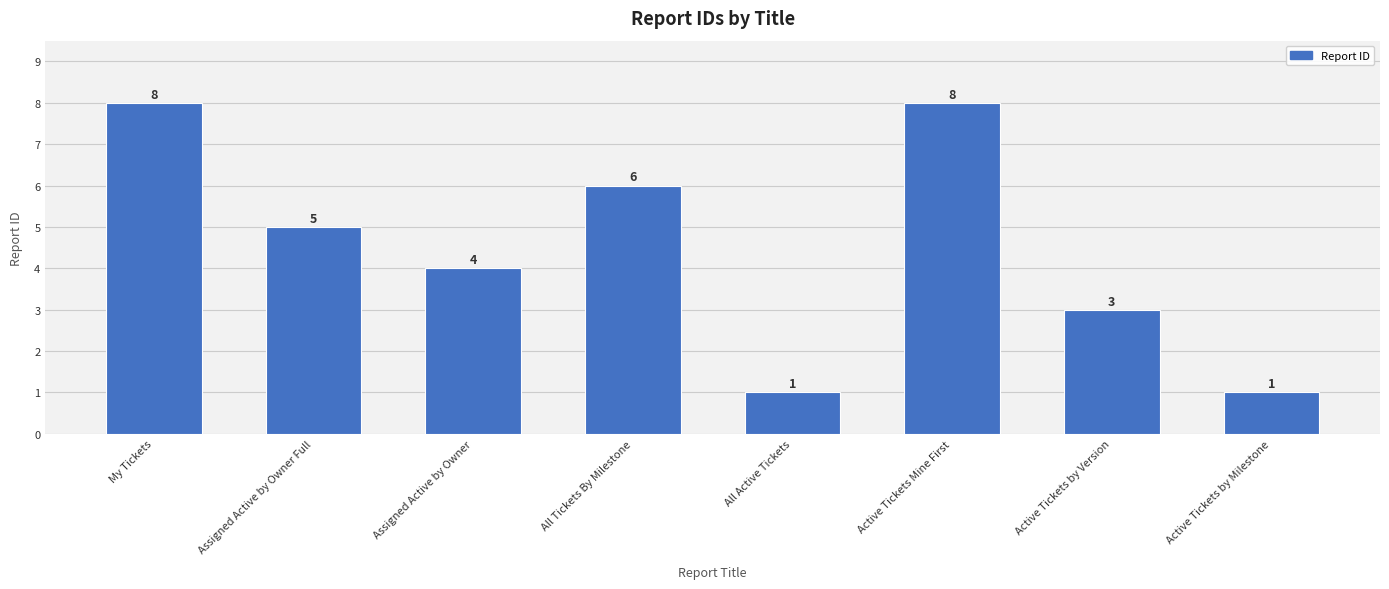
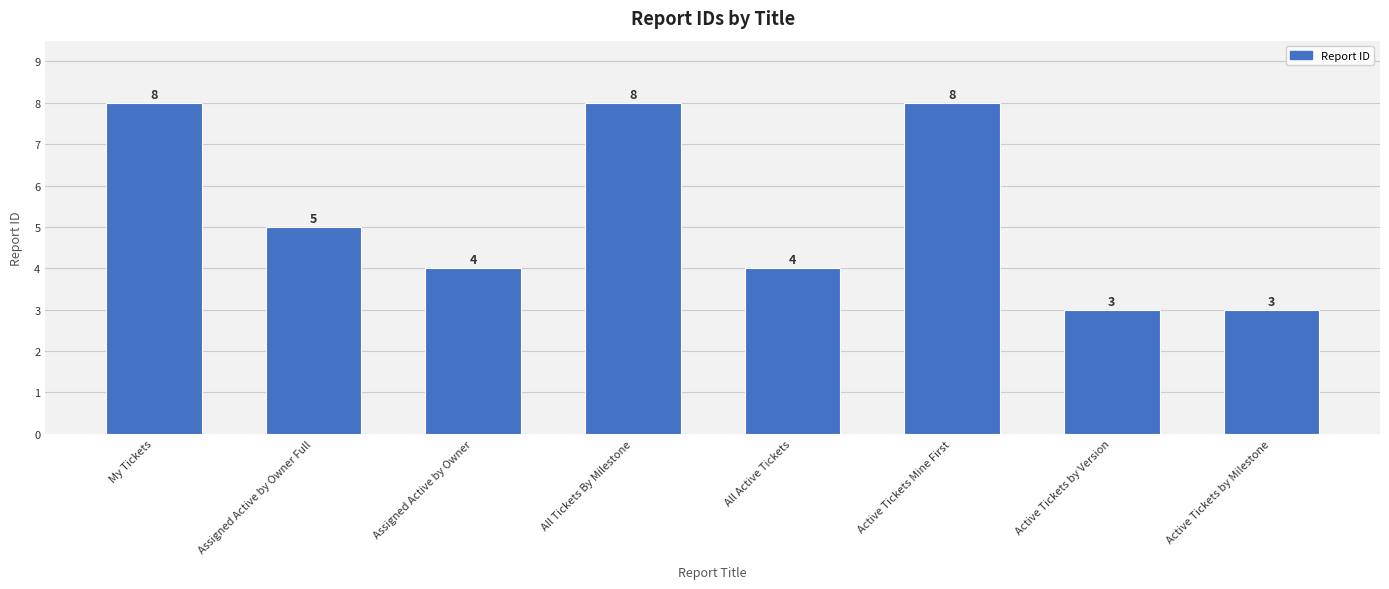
All Tickets By Milestone: 6 -> 8
All Active Tickets: 1 -> 4
Active Tickets by Milestone: 1 -> 3
